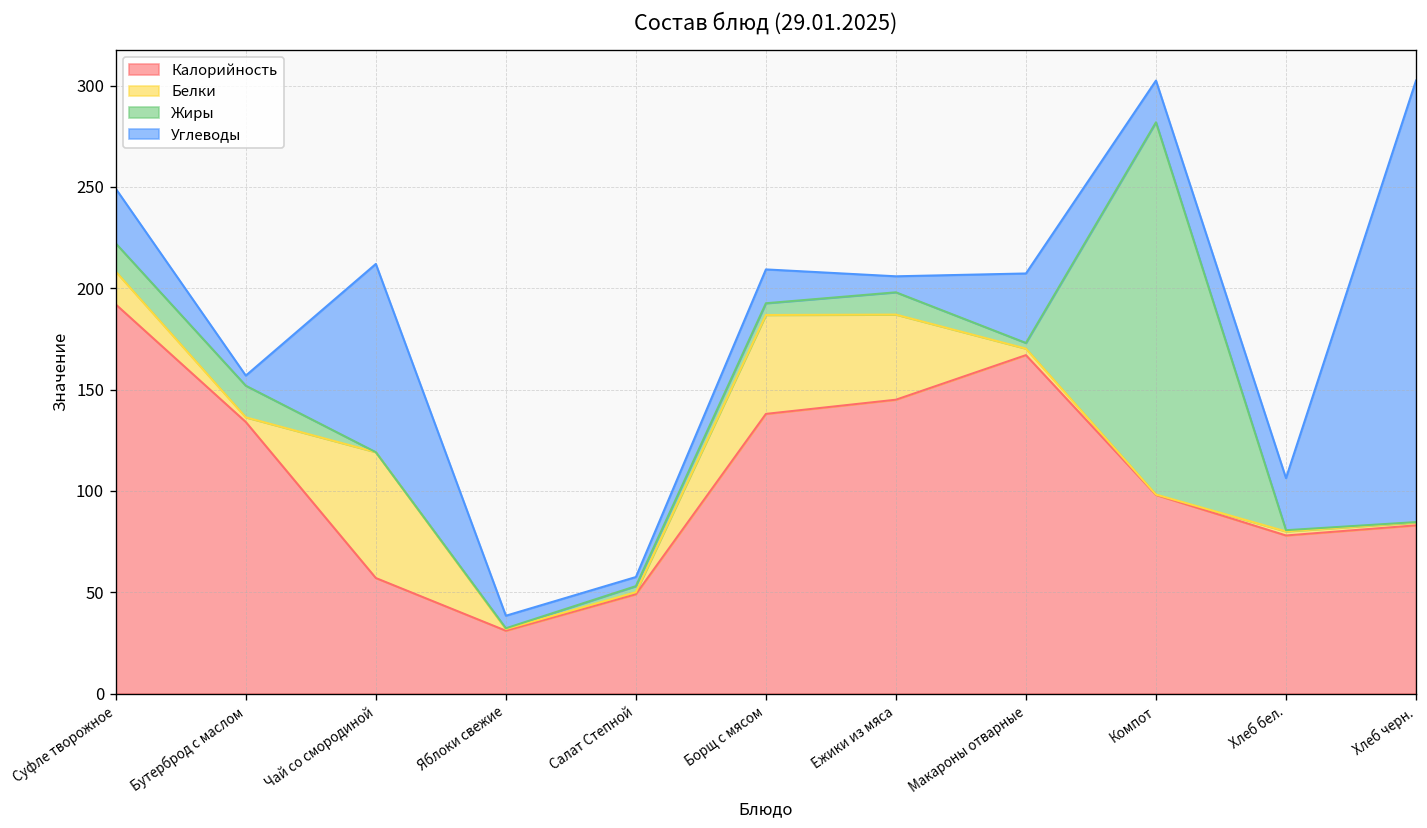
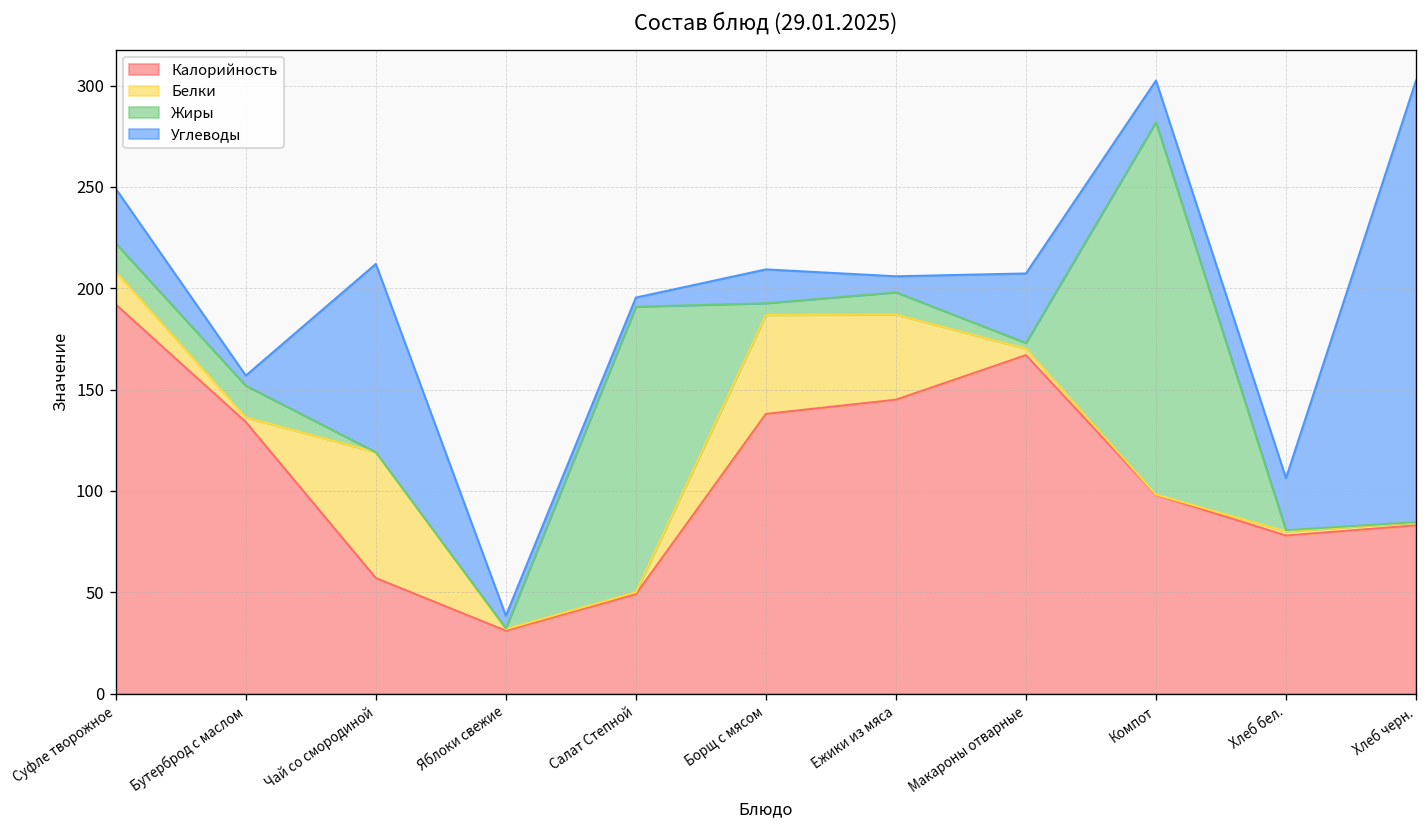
Жиры, Салат Степной: 3 -> 141
